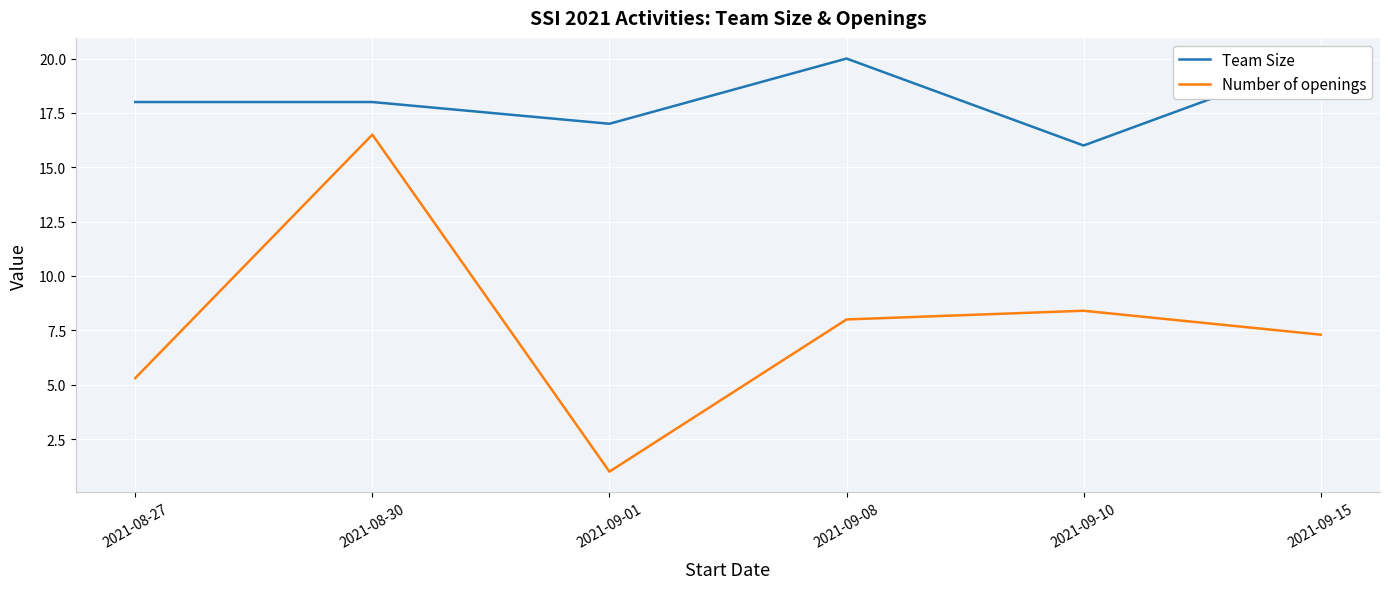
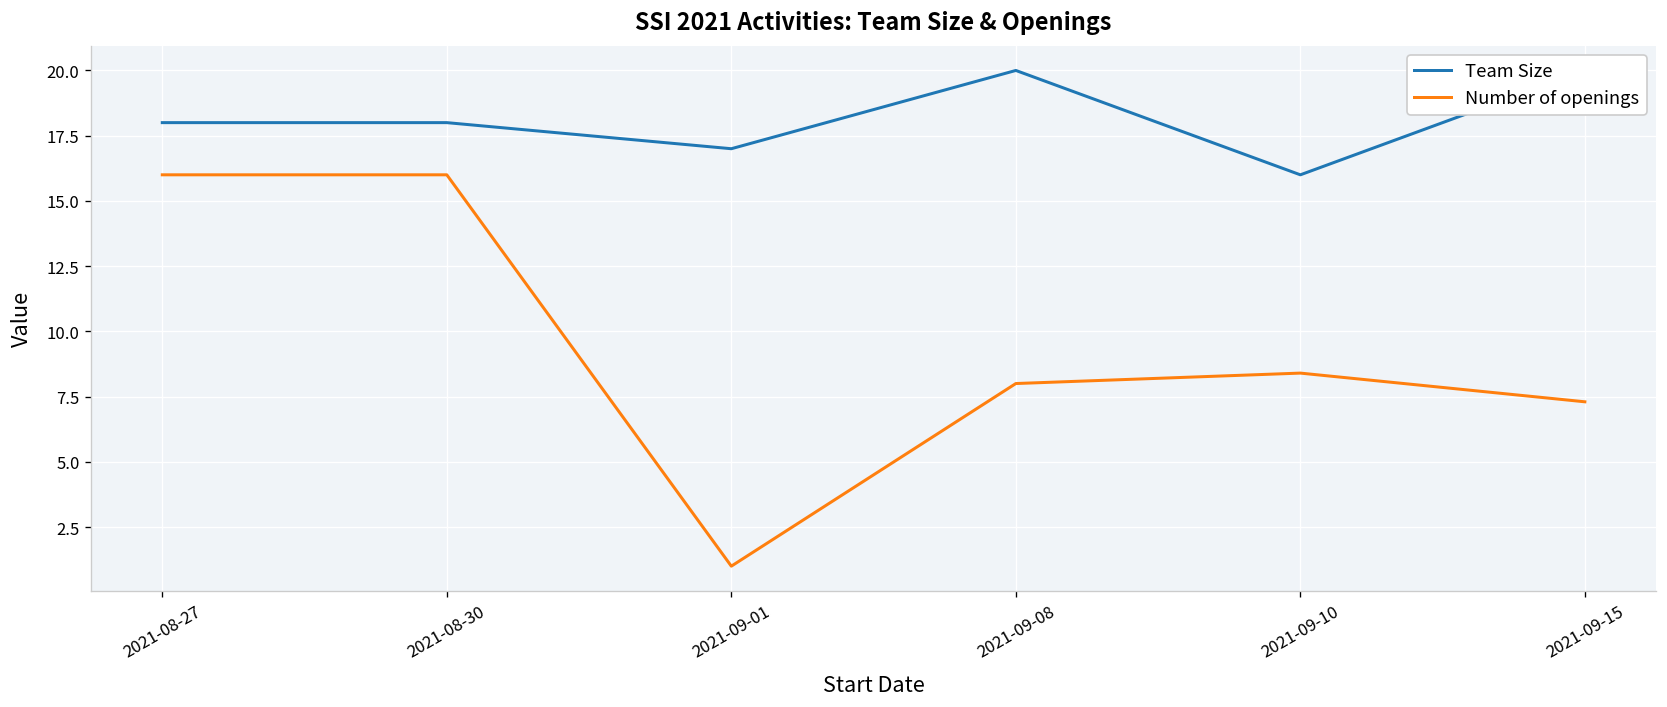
Number of openings, 2021-08-27: 5.3 -> 16.0
Number of openings, 2021-08-30: 16.5 -> 16.0
